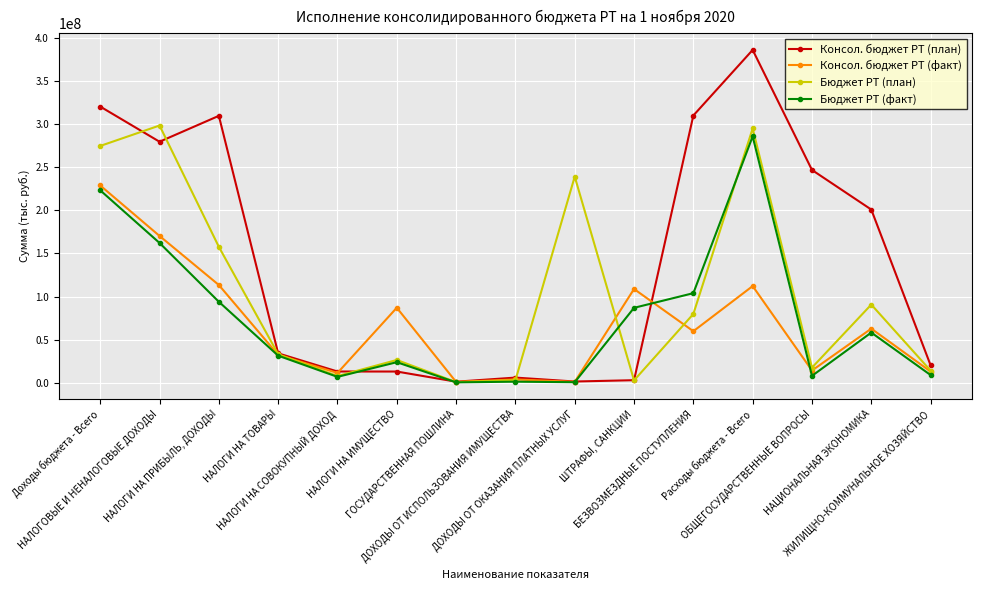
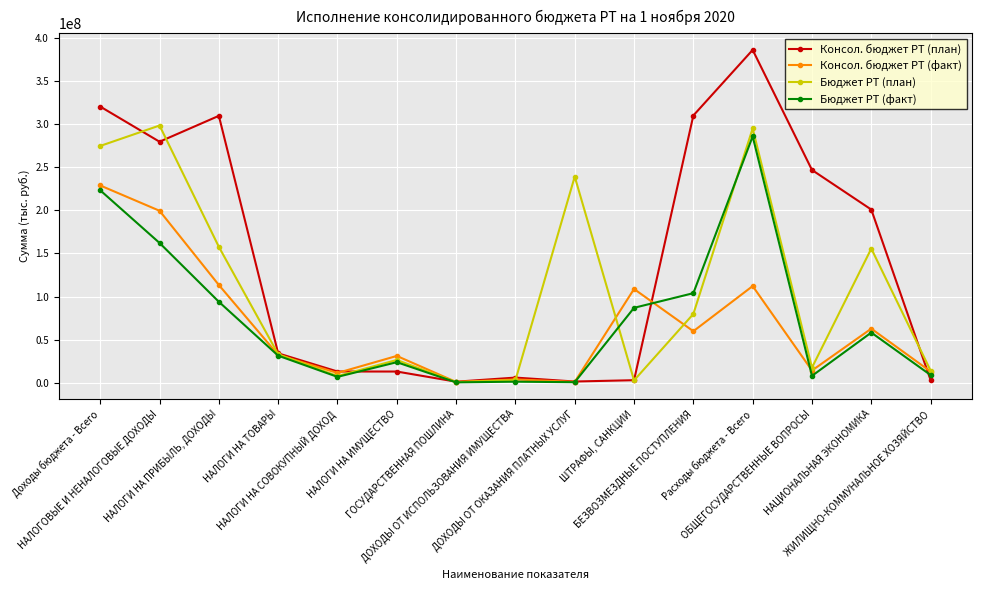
Консол. бюджет РТ (факт), НАЛОГОВЫЕ И НЕНАЛОГОВЫЕ ДОХОДЫ: 170000000 -> 200000000
Консол. бюджет РТ (факт), НАЛОГИ НА ИМУЩЕСТВО: 90000000 -> 30000000
Бюджет РТ (план), НАЦИОНАЛЬНАЯ ЭКОНОМИКА: 90000000 -> 160000000
Консол. бюджет РТ (план), ЖИЛИЩНО-КОММУНАЛЬНОЕ ХОЗЯЙСТВО: 20000000 -> 0
